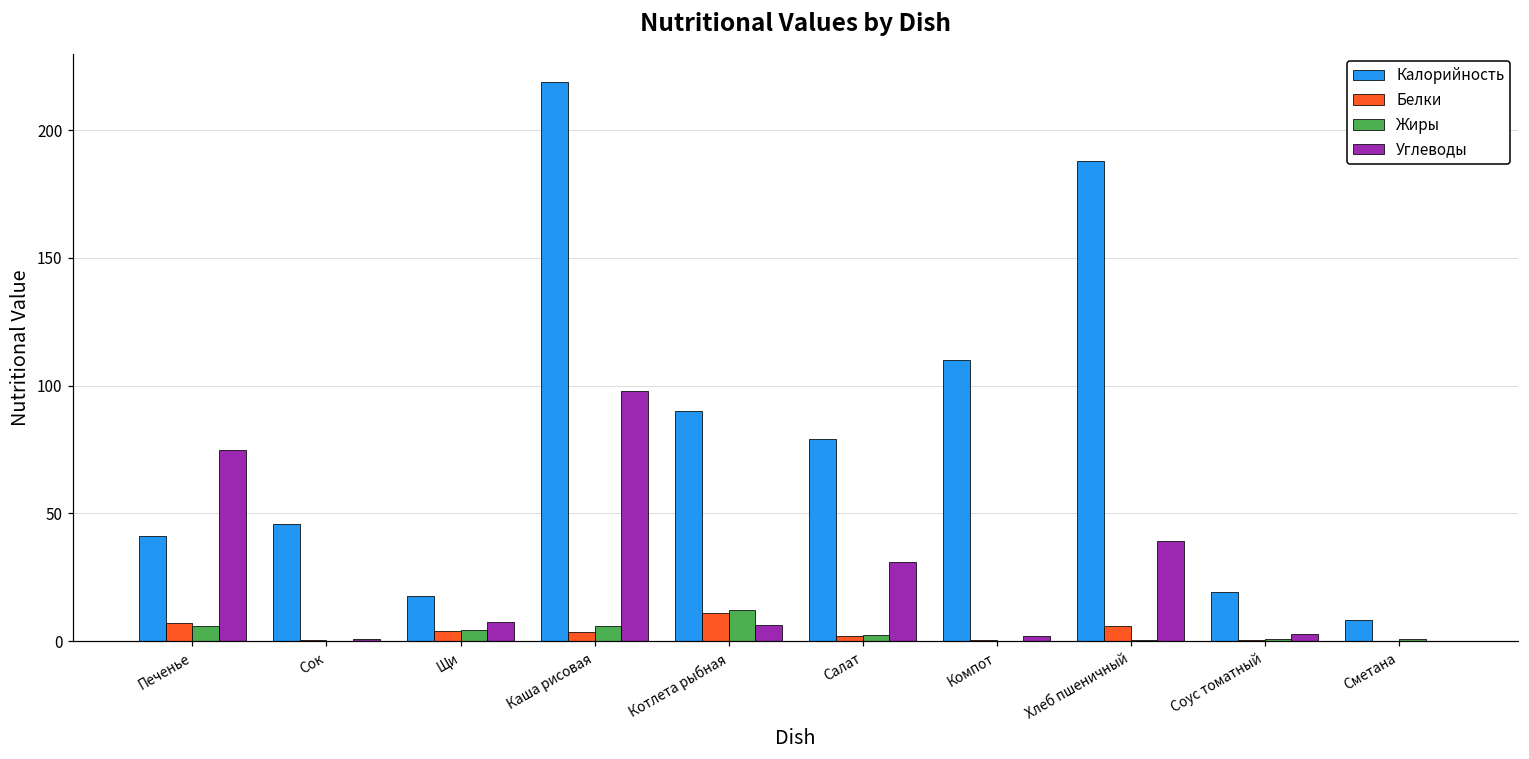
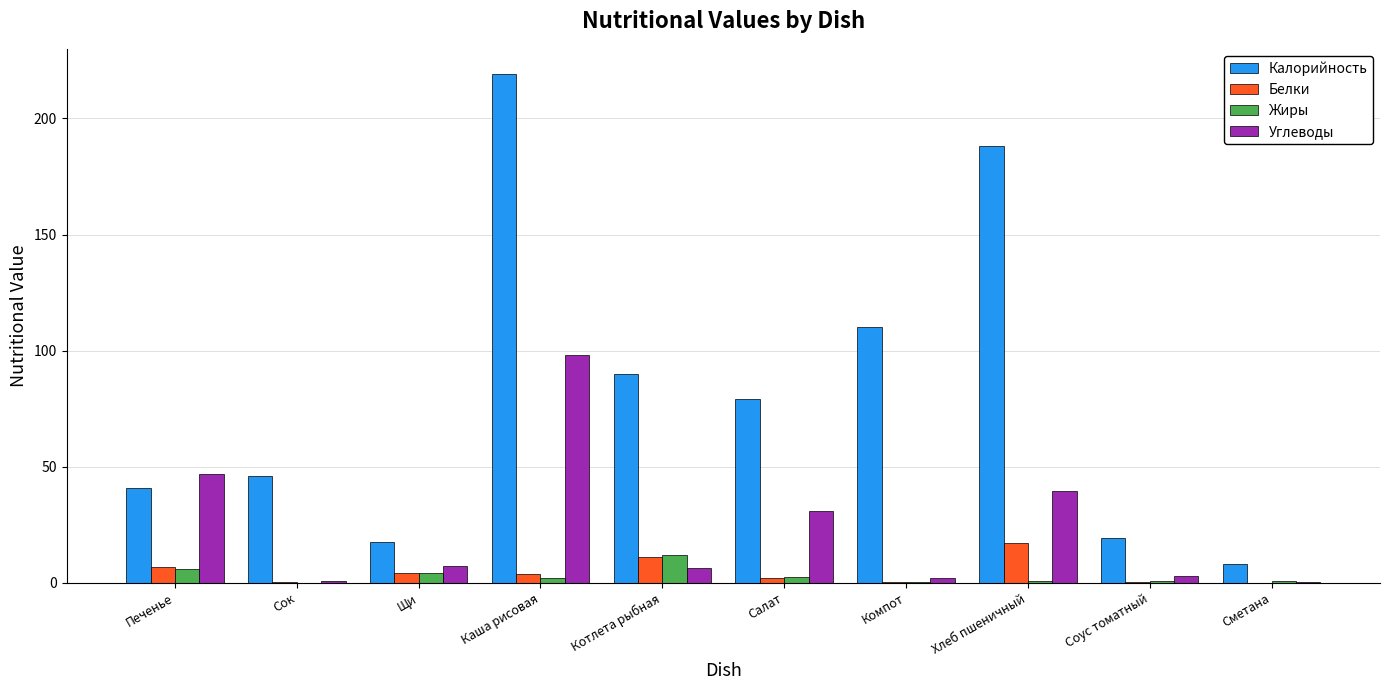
Углеводы, Печенье: 75 -> 47
Жиры, Каша рисовая: 6 -> 2
Белки, Хлеб пшеничный: 6 -> 17
